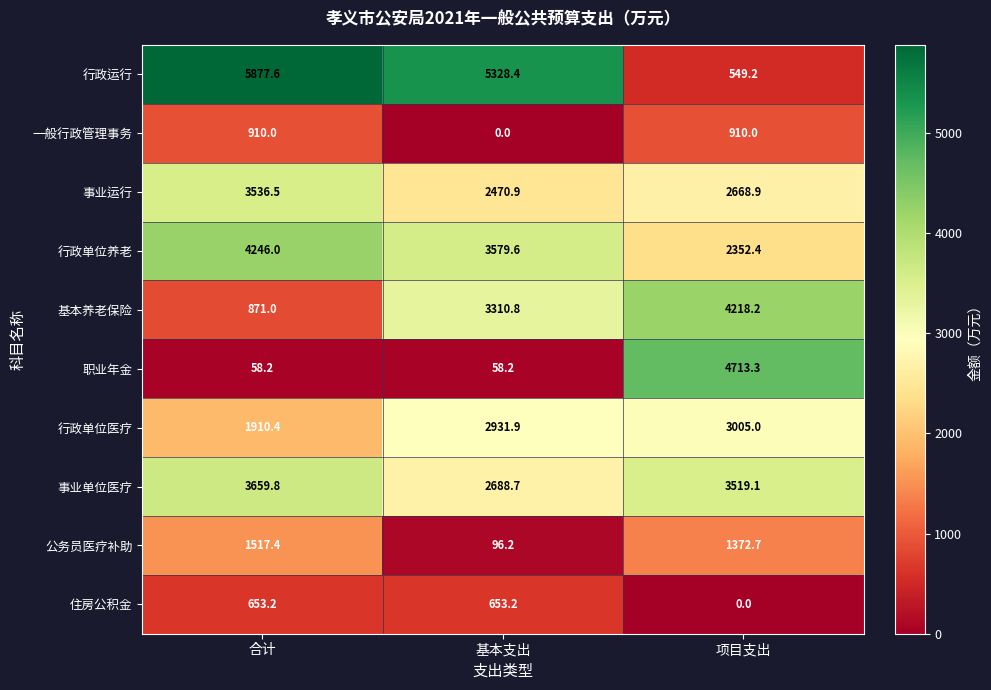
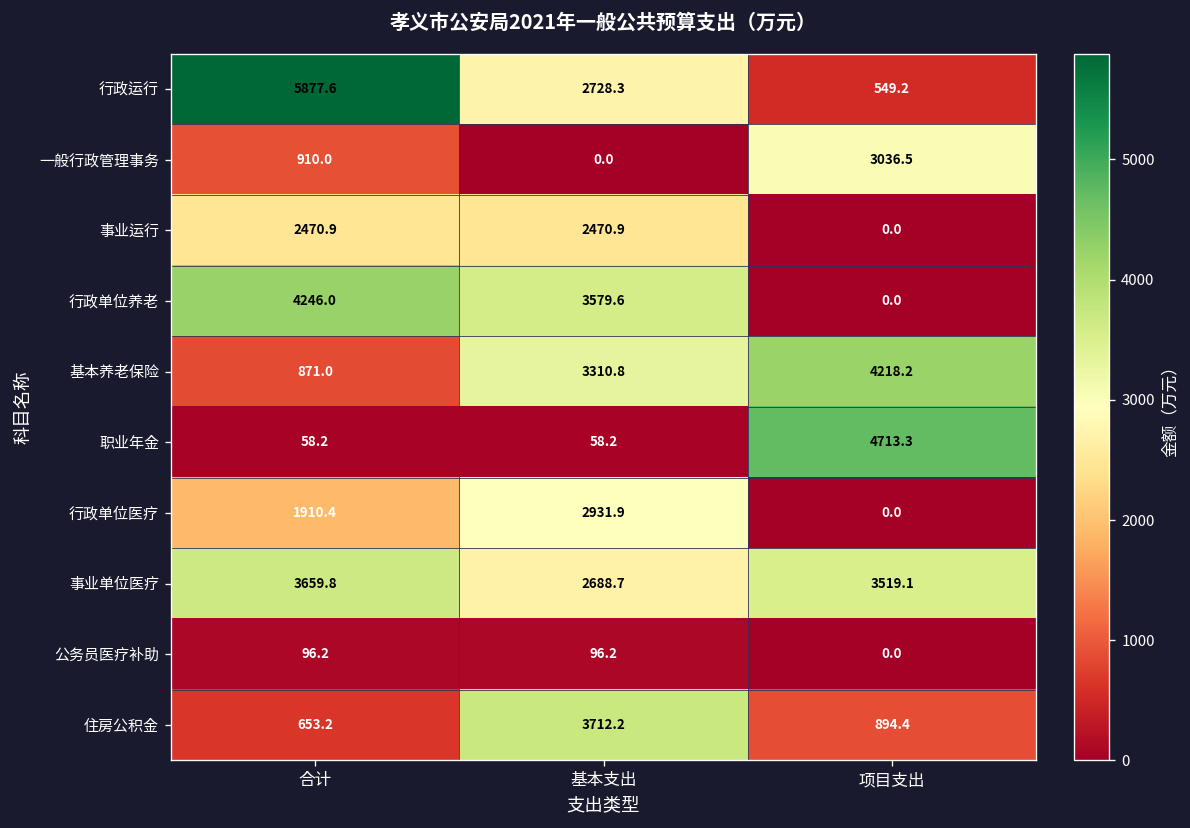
行政运行, 基本支出: 5328.4 -> 2728.3
一般行政管理事务, 项目支出: 910.0 -> 3036.5
事业运行, 合计: 3536.5 -> 2470.9
事业运行, 项目支出: 2668.9 -> 0.0
行政单位养老, 项目支出: 2352.4 -> 0.0
行政单位医疗, 项目支出: 3005.0 -> 0.0
公务员医疗补助, 合计: 1517.4 -> 96.2
公务员医疗补助, 项目支出: 1372.7 -> 0.0
住房公积金, 基本支出: 653.2 -> 3712.2
住房公积金, 项目支出: 0.0 -> 894.4
